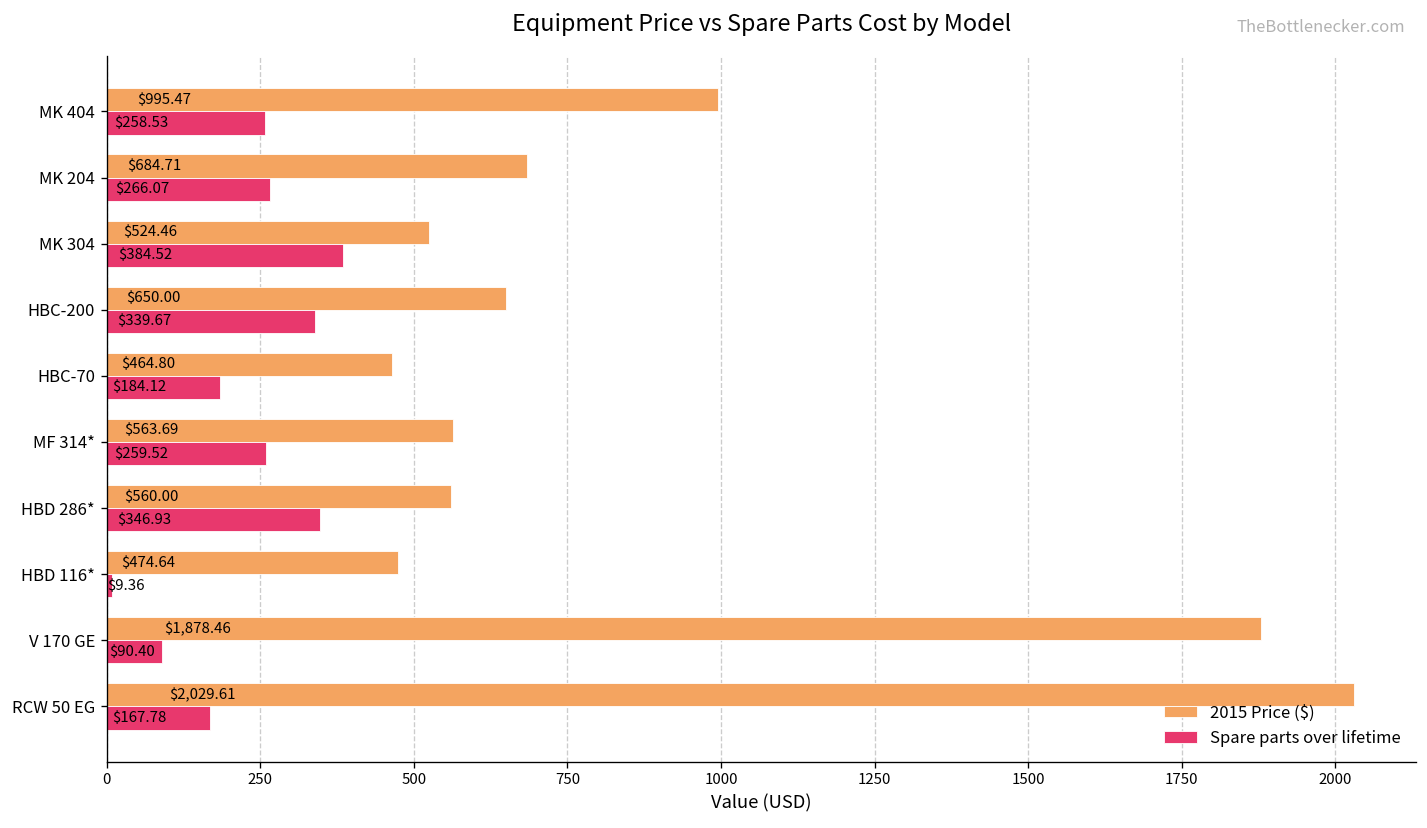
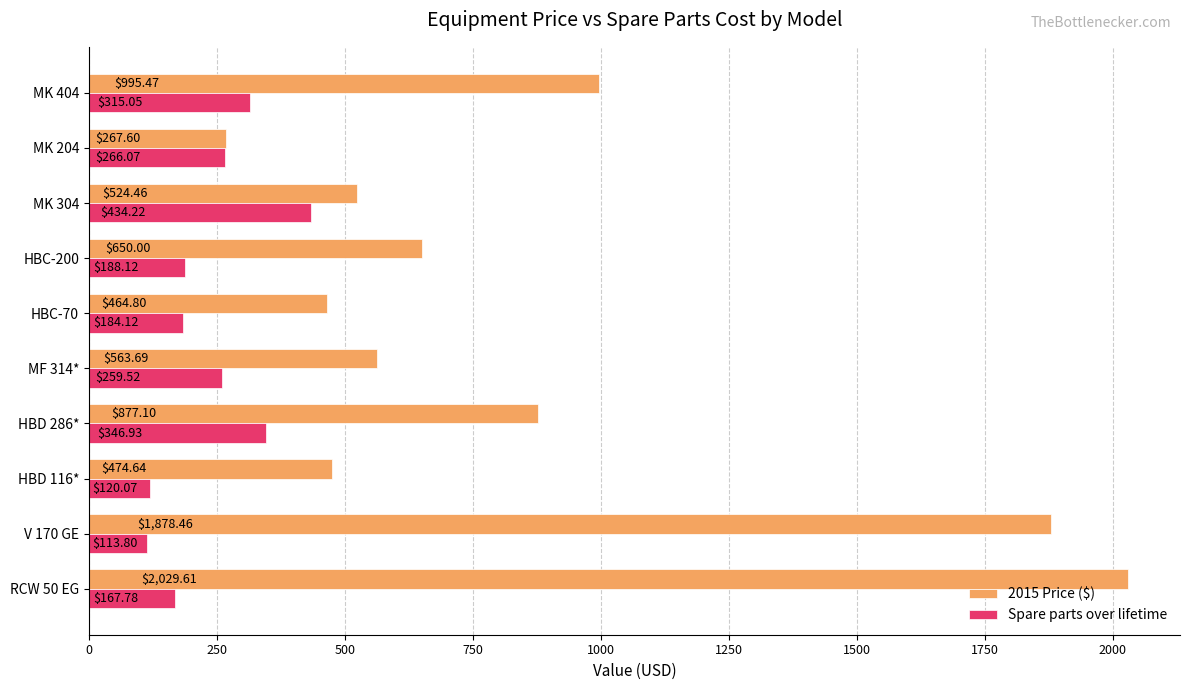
Spare parts over lifetime, MK 404: $258.53 -> $315.05
2015 Price ($), MK 204: $684.71 -> $267.60
Spare parts over lifetime, MK 304: $384.52 -> $434.22
Spare parts over lifetime, HBC-200: $339.67 -> $188.12
2015 Price ($), HBD 286*: $560.00 -> $877.10
Spare parts over lifetime, HBD 116*: $9.36 -> $120.07
Spare parts over lifetime, V 170 GE: $90.40 -> $113.80
